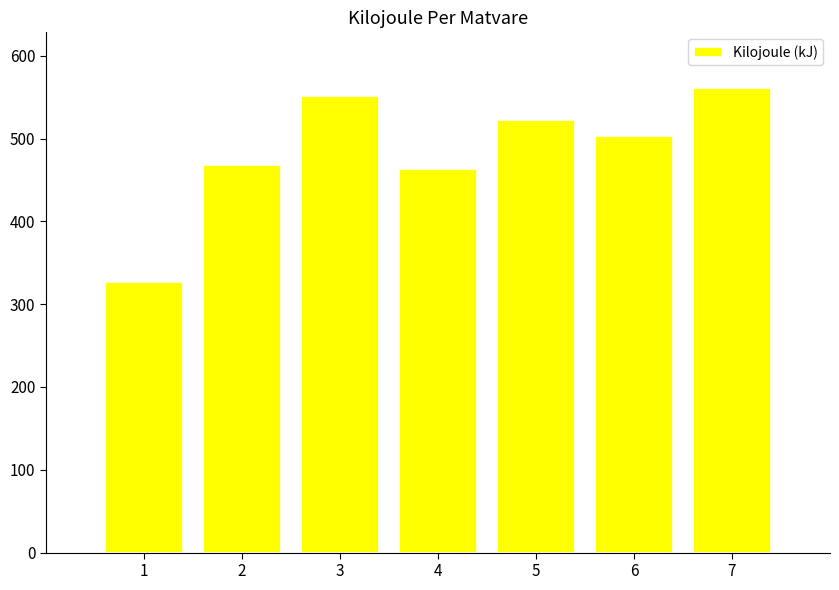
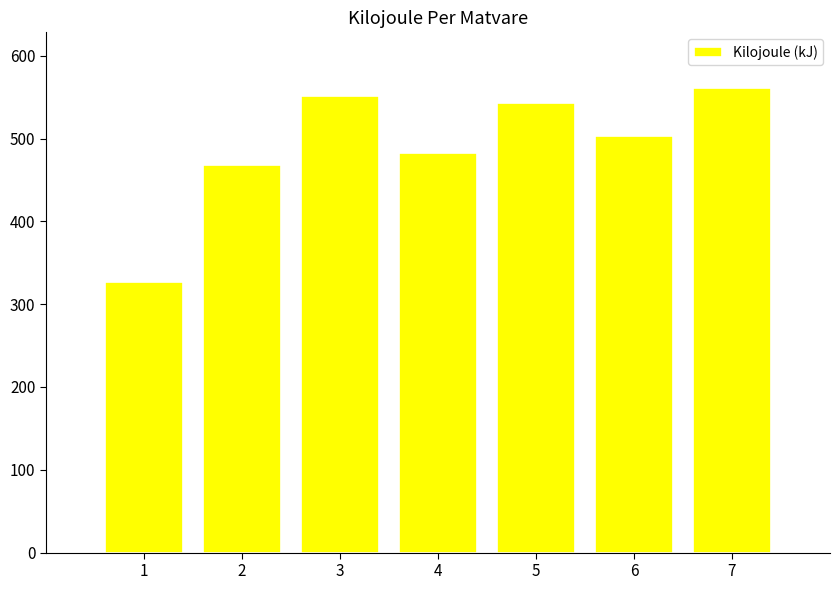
4: 460 -> 480
5: 520 -> 540
